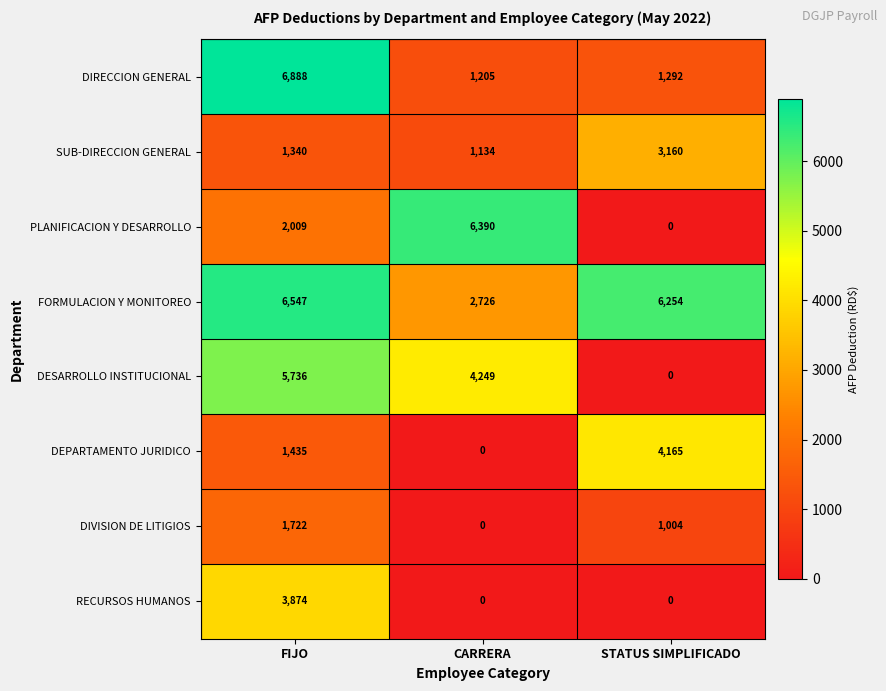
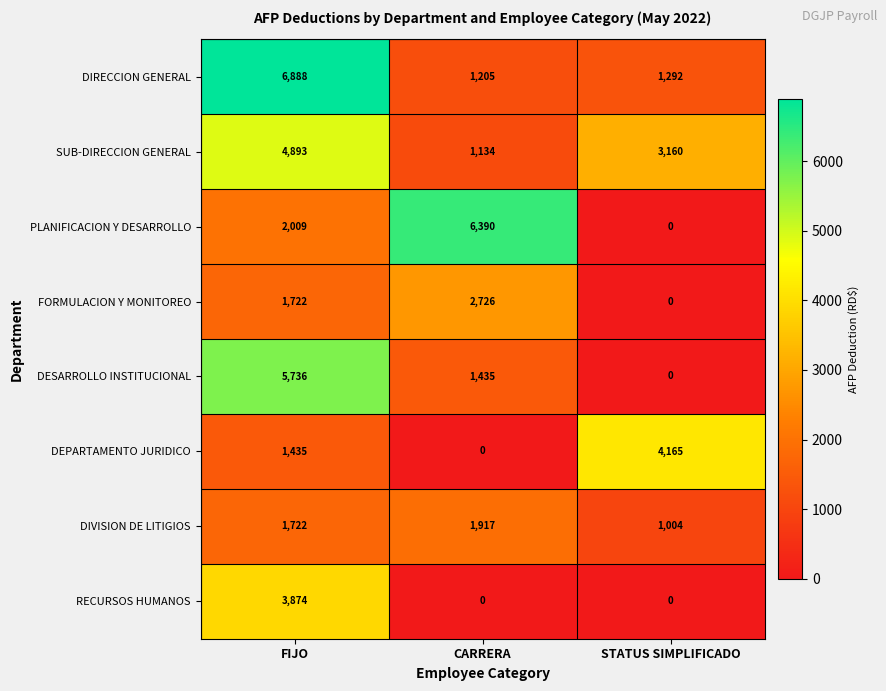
SUB-DIRECCION GENERAL, FIJO: 1,340 -> 4,893
FORMULACION Y MONITOREO, FIJO: 6,547 -> 1,722
FORMULACION Y MONITOREO, STATUS SIMPLIFICADO: 6,254 -> 0
DESARROLLO INSTITUCIONAL, CARRERA: 4,249 -> 1,435
DIVISION DE LITIGIOS, CARRERA: 0 -> 1,917
